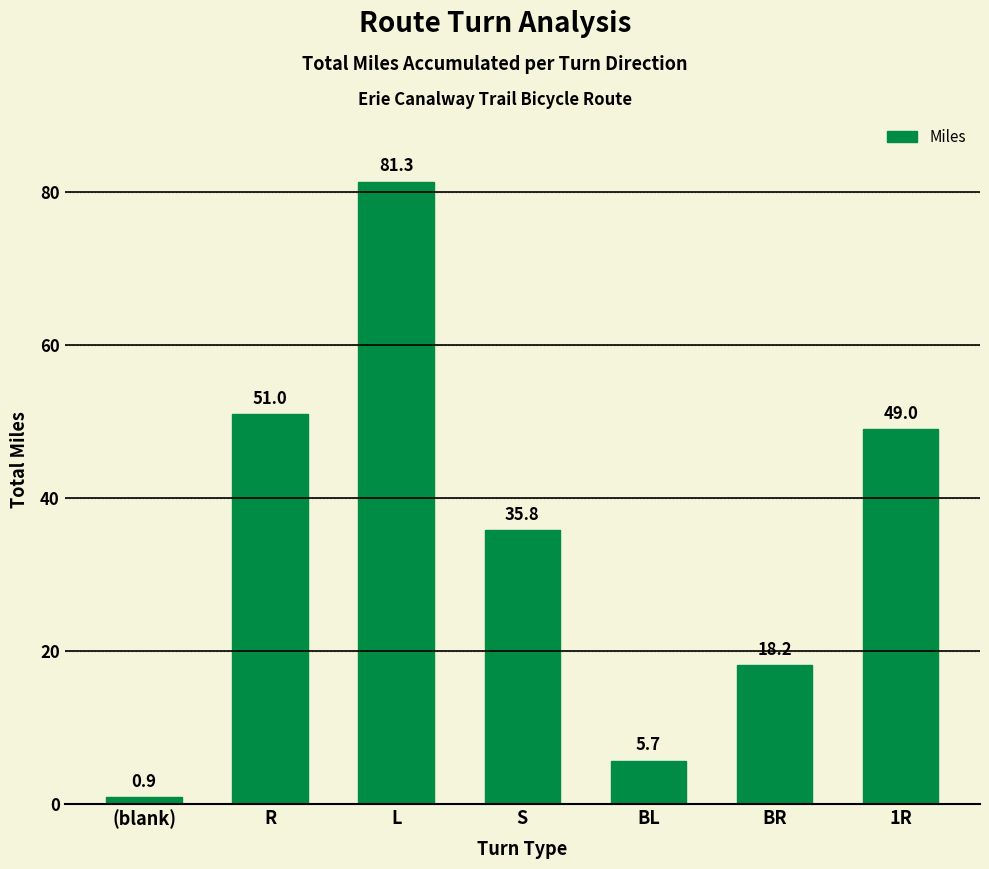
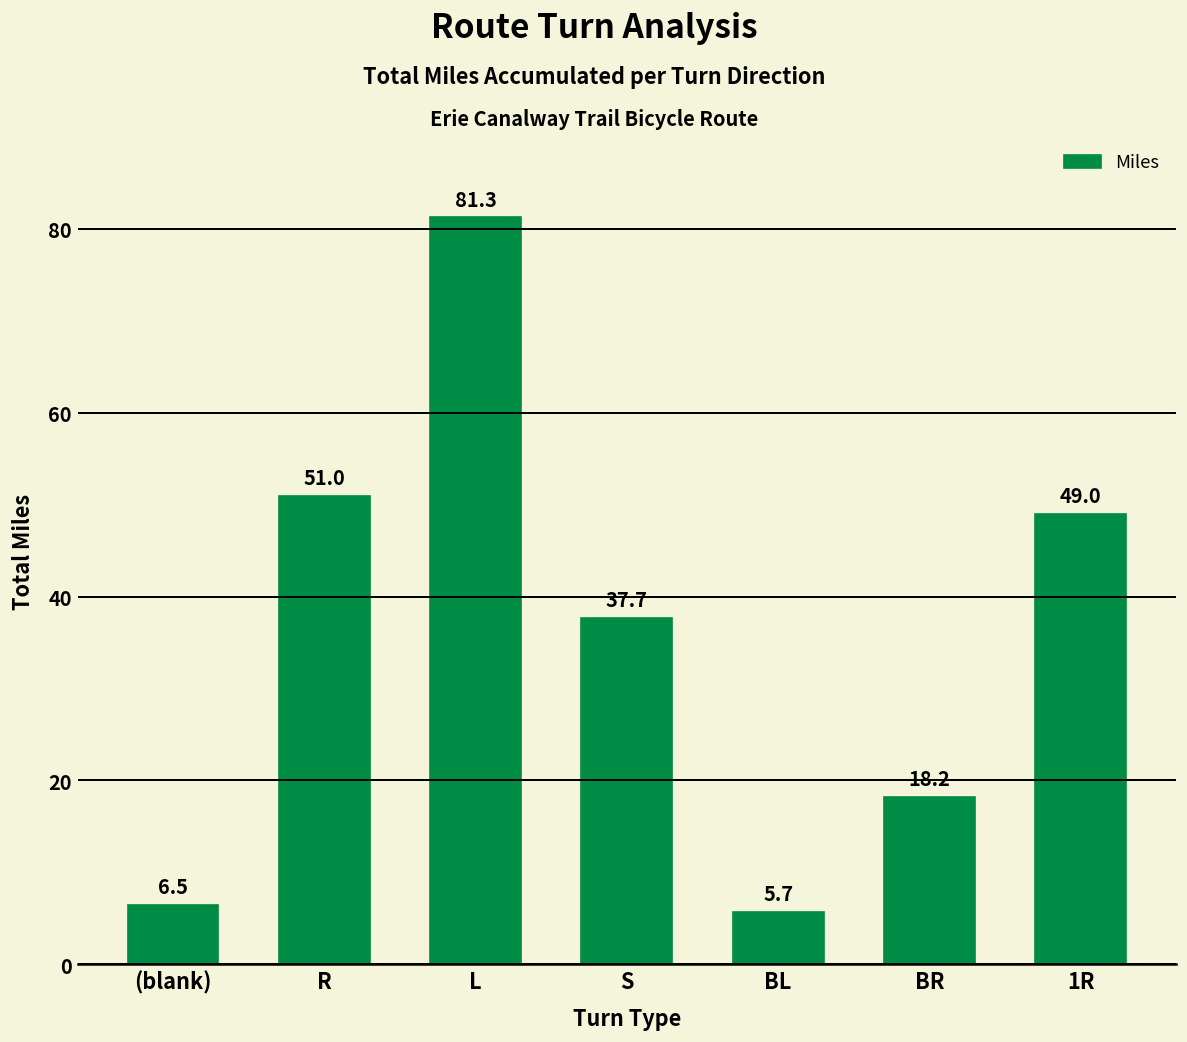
(blank): 0.9 -> 6.5
S: 35.8 -> 37.7
